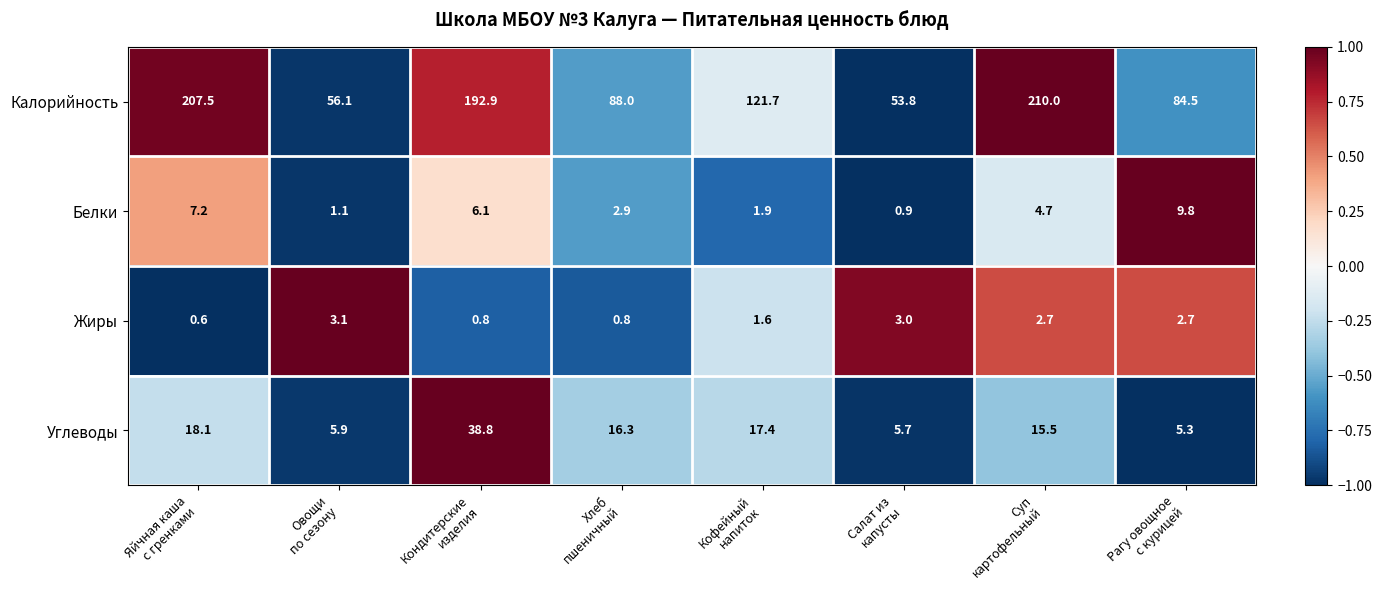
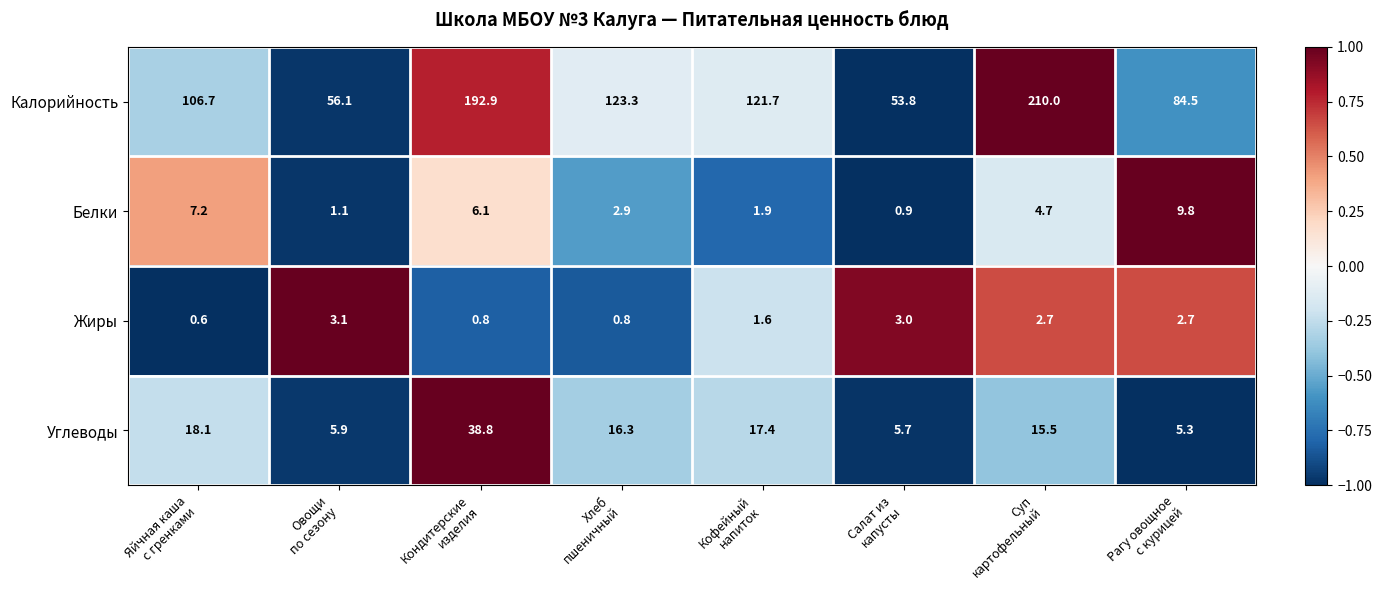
Калорийность, Яйчная каша с гренками: 207.5 -> 106.7
Калорийность, Хлеб пшеничный: 88.0 -> 123.3
